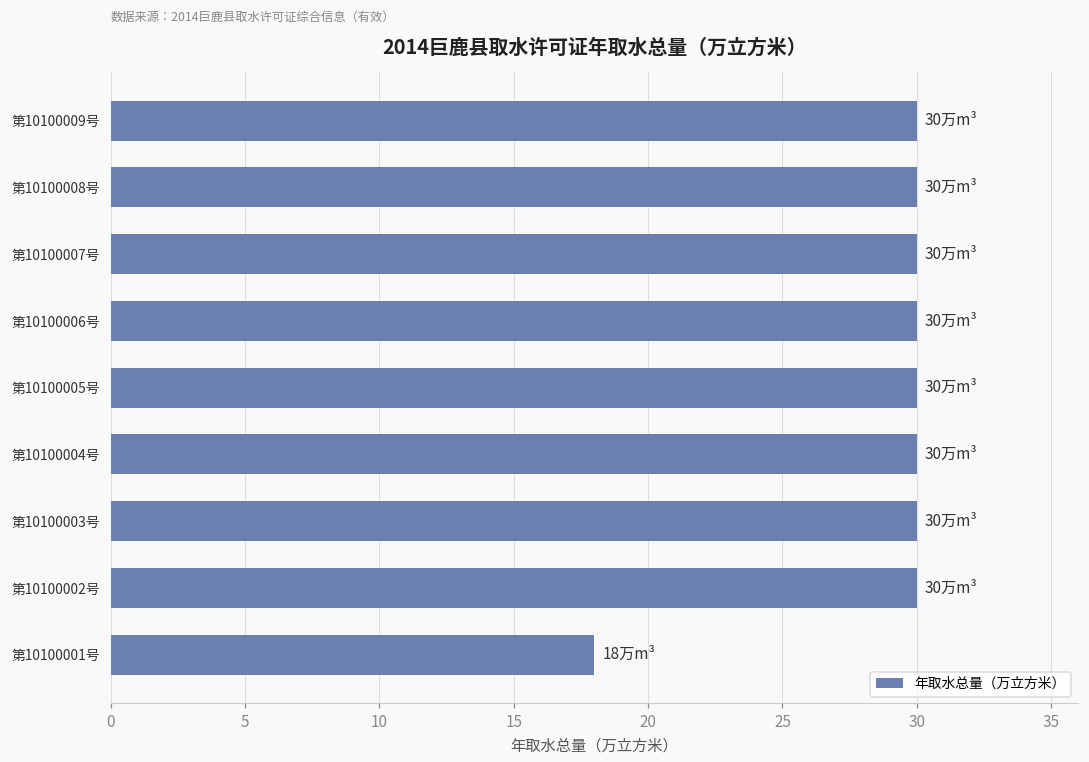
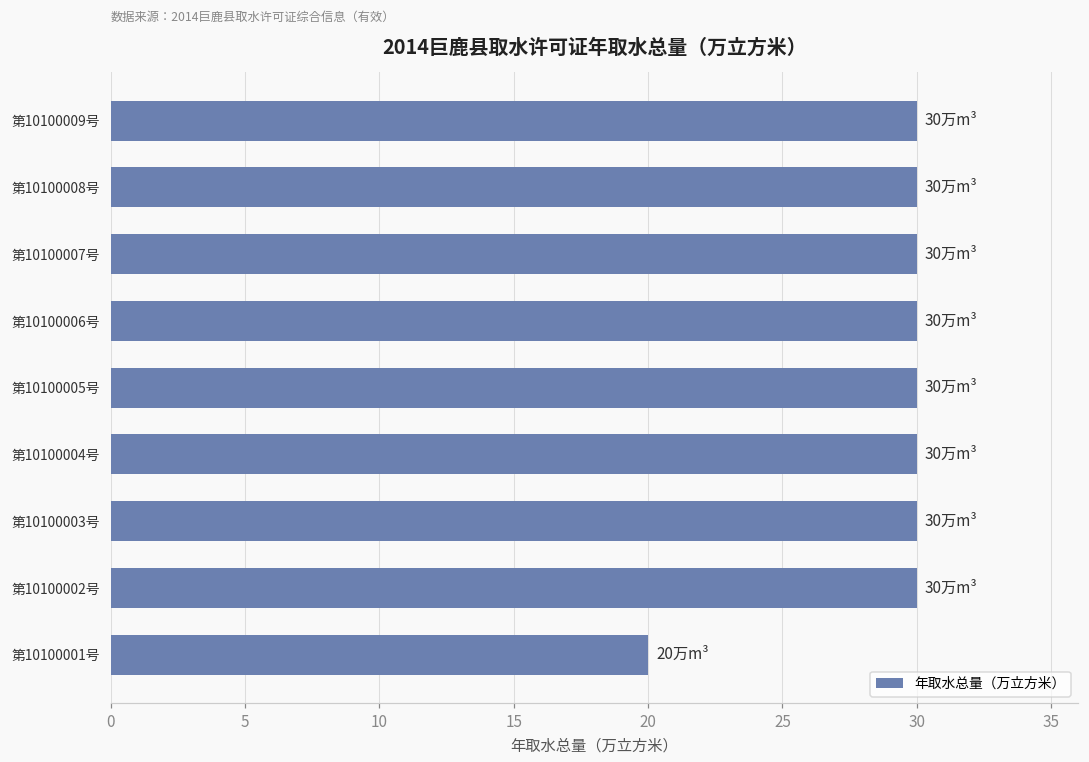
第10100001号: 18 -> 20
